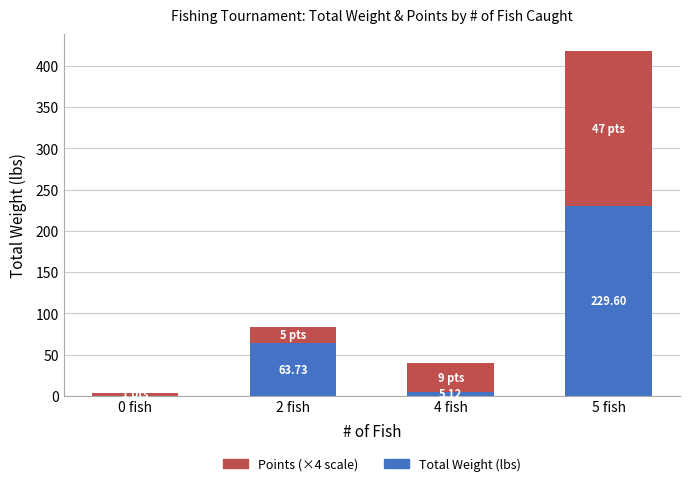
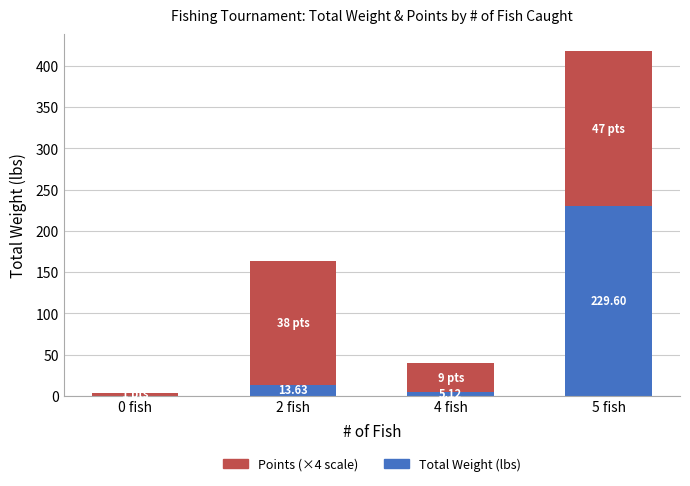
Total Weight (lbs), 2 fish: 63.73 -> 13.63
Points (×4 scale), 2 fish: 5 -> 38
